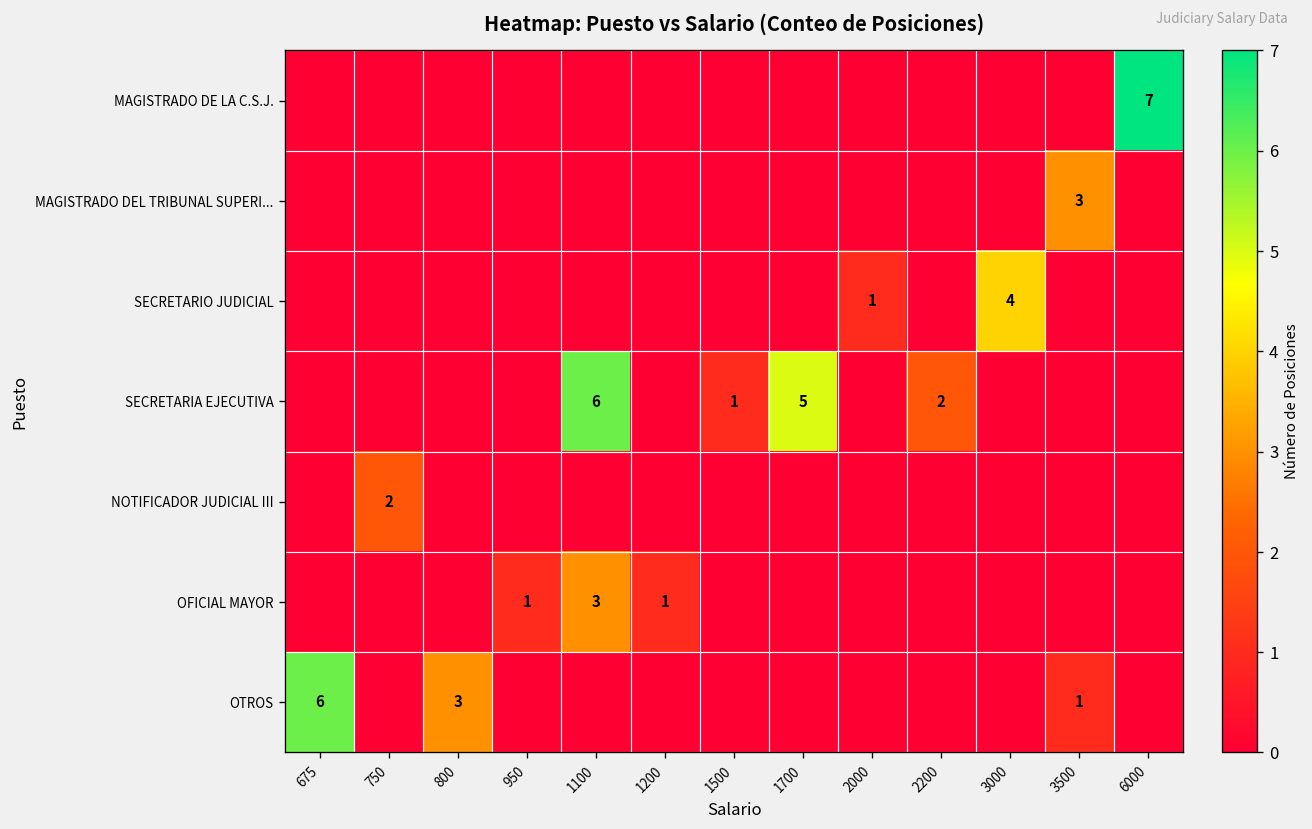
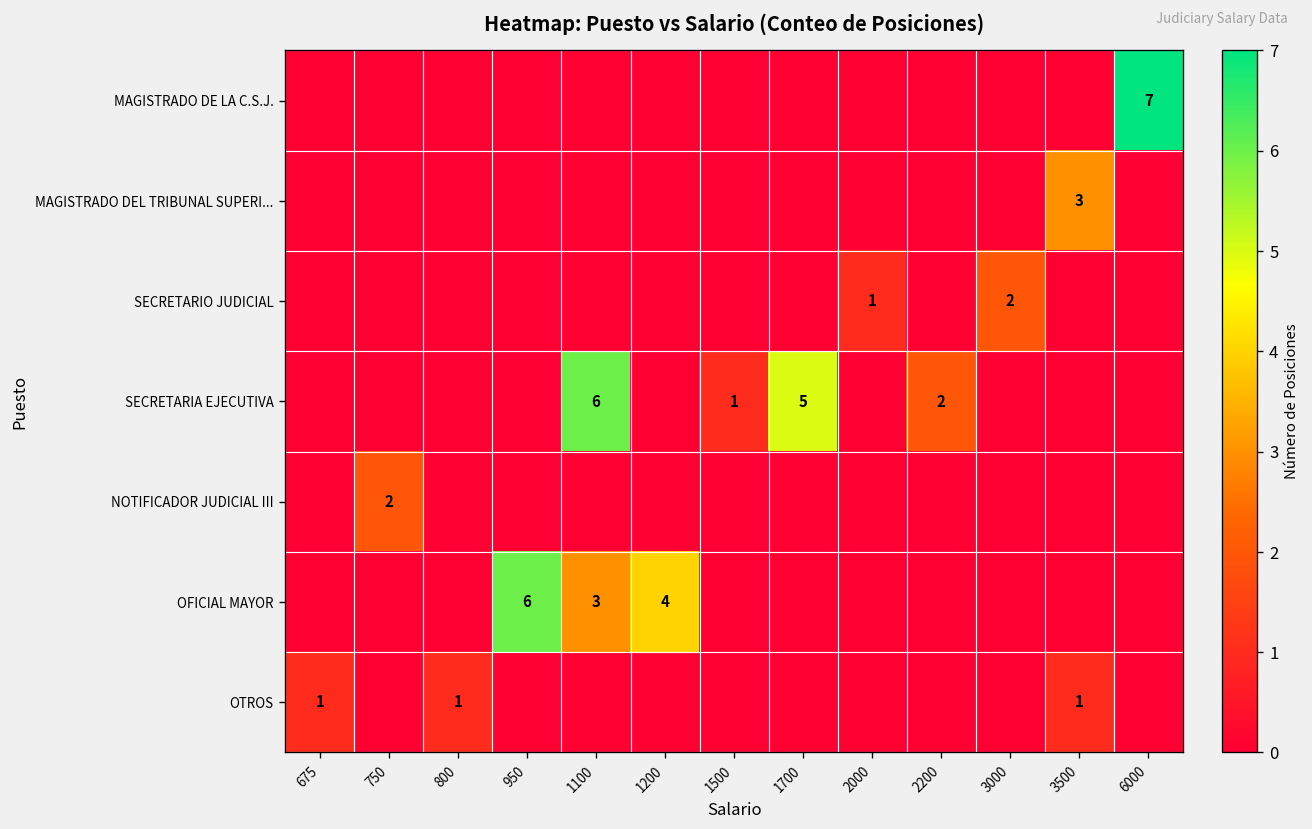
SECRETARIO JUDICIAL, 3000: 4 -> 2
OFICIAL MAYOR, 950: 1 -> 6
OFICIAL MAYOR, 1200: 1 -> 4
OTROS, 675: 6 -> 1
OTROS, 800: 3 -> 1
